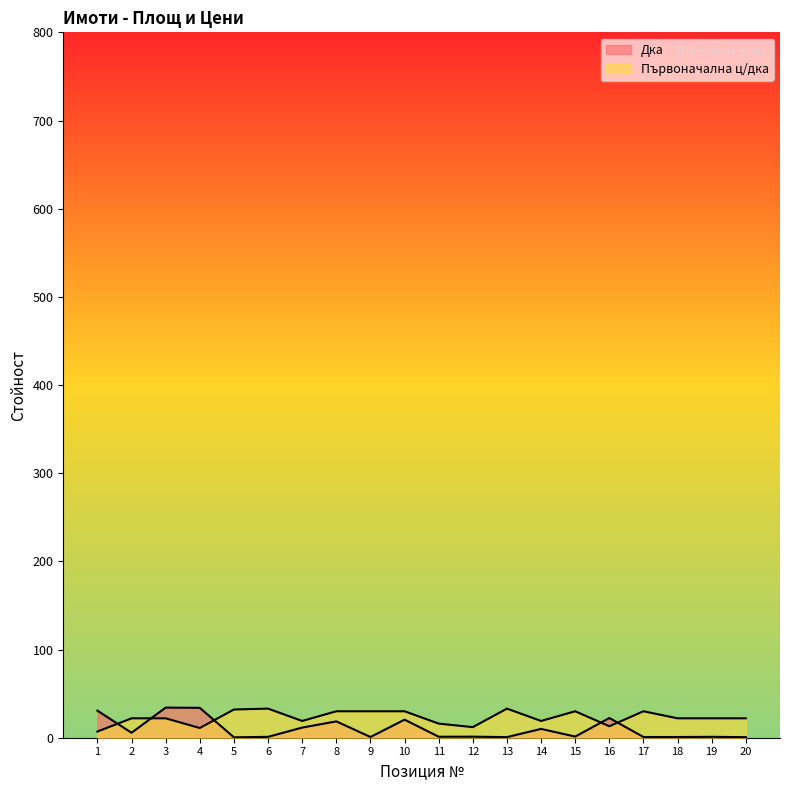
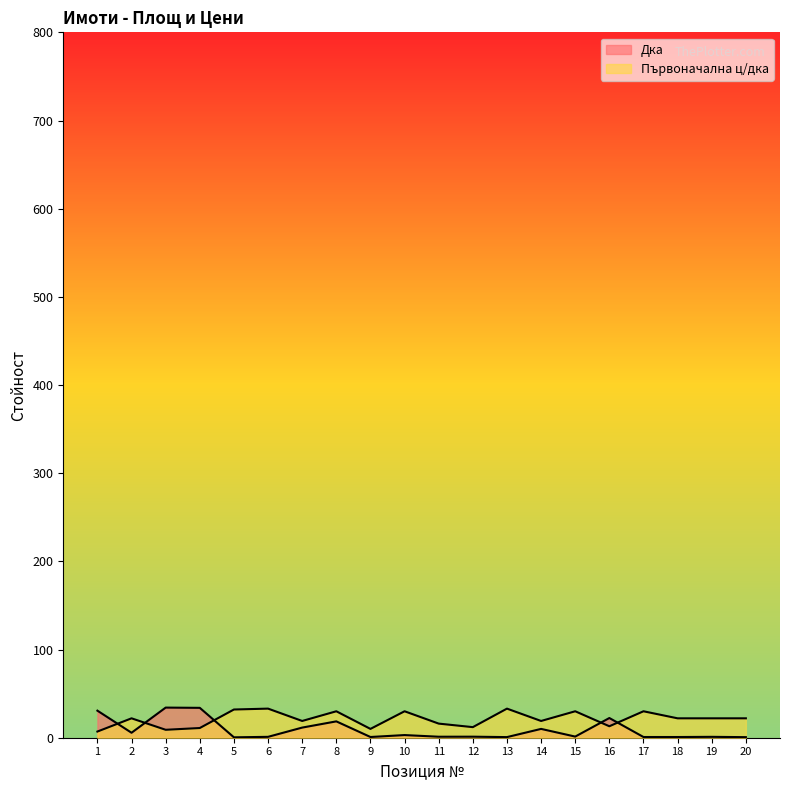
Първоначална ц/дка, 3: 20 -> 10
Първоначална ц/дка, 9: 30 -> 10
Дка, 10: 20 -> 0
